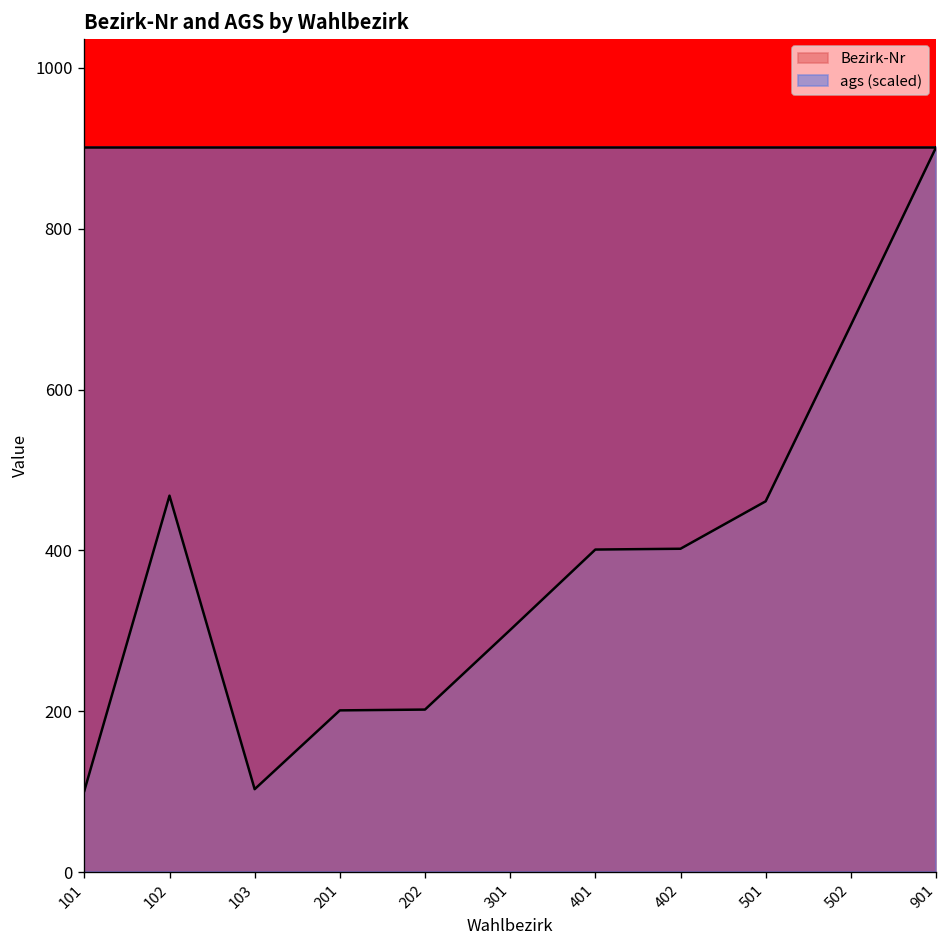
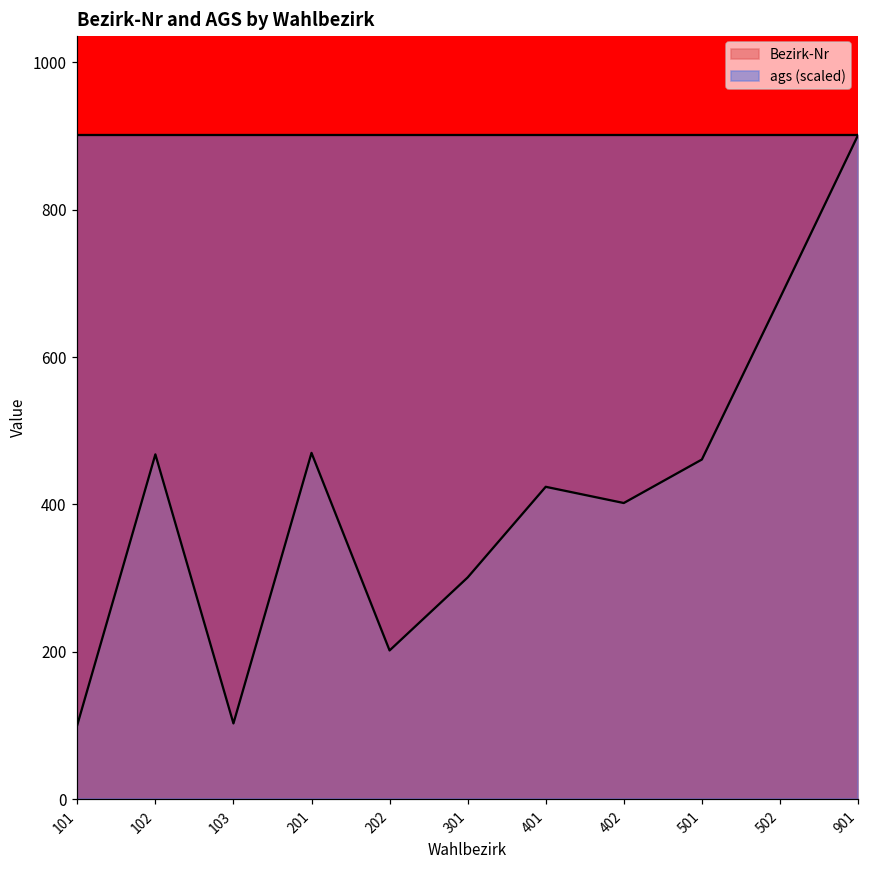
Bezirk-Nr, 201: 200 -> 470
Bezirk-Nr, 401: 400 -> 420
